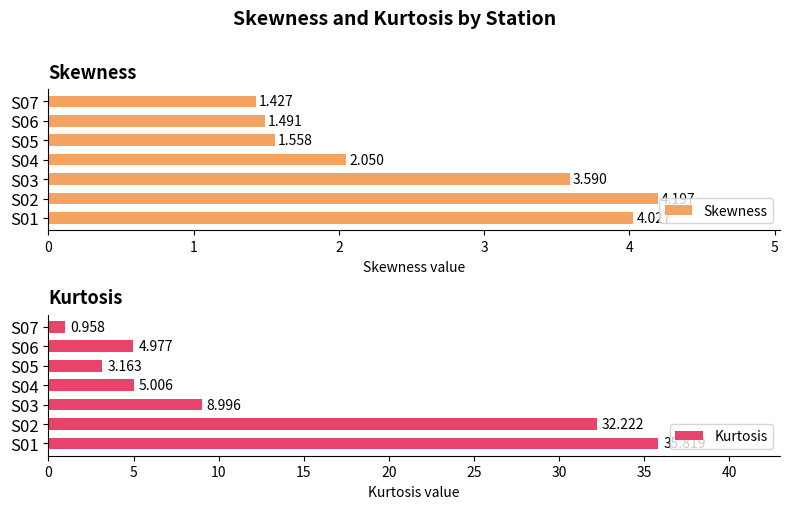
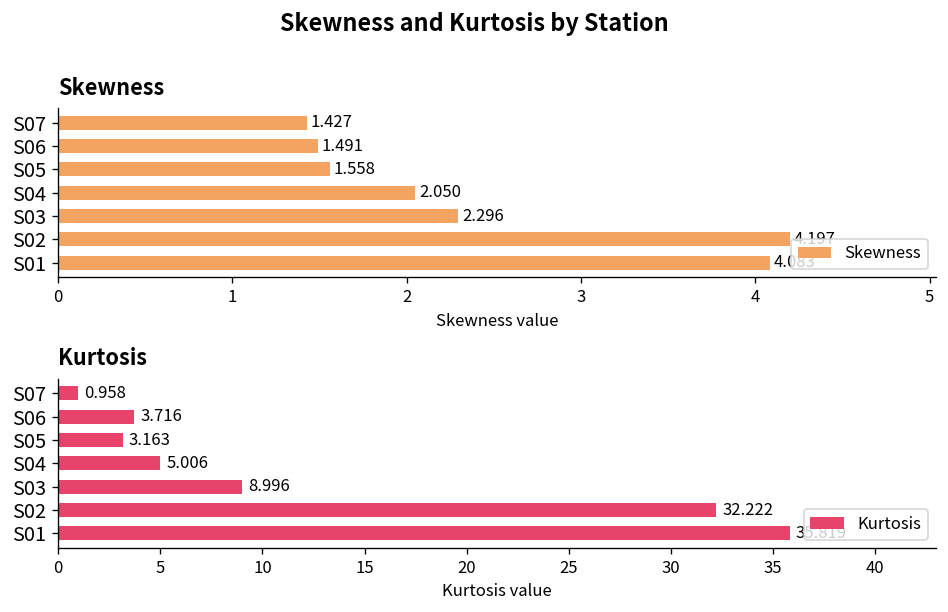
Skewness, S03: 3.590 -> 2.296
Skewness, S01: 4.03 -> 4.08
Kurtosis, S06: 4.977 -> 3.716
